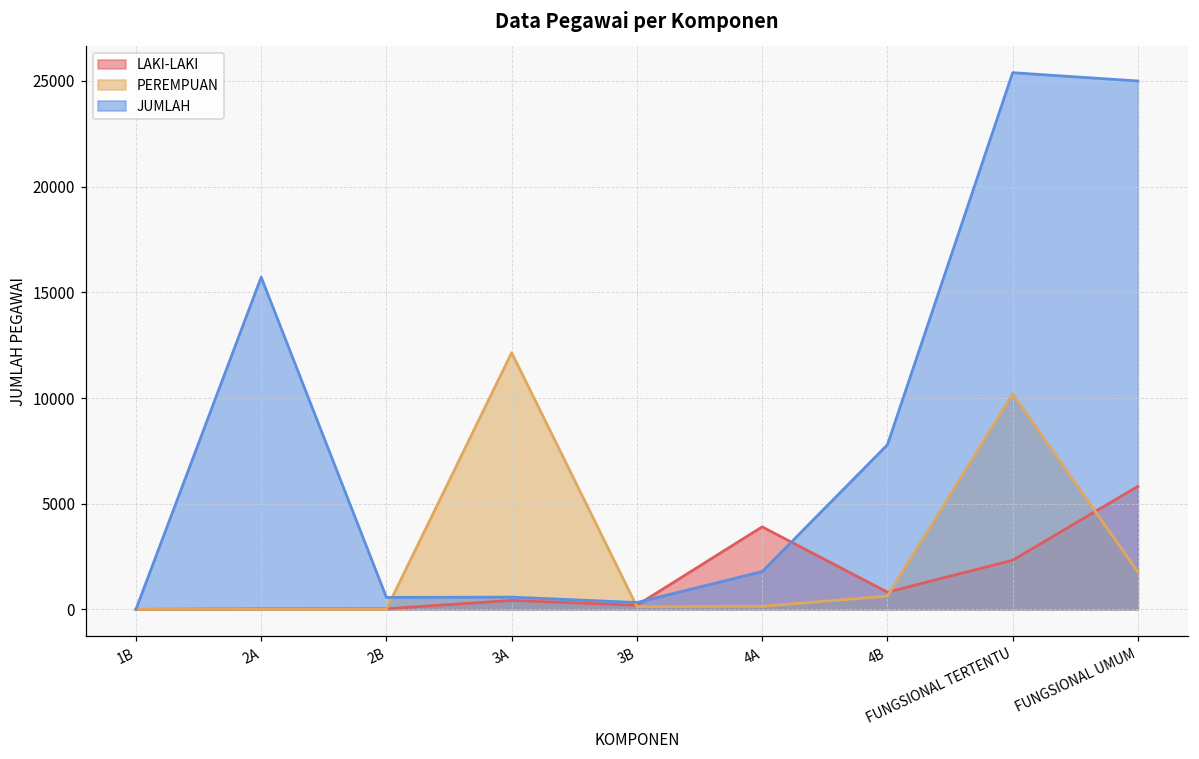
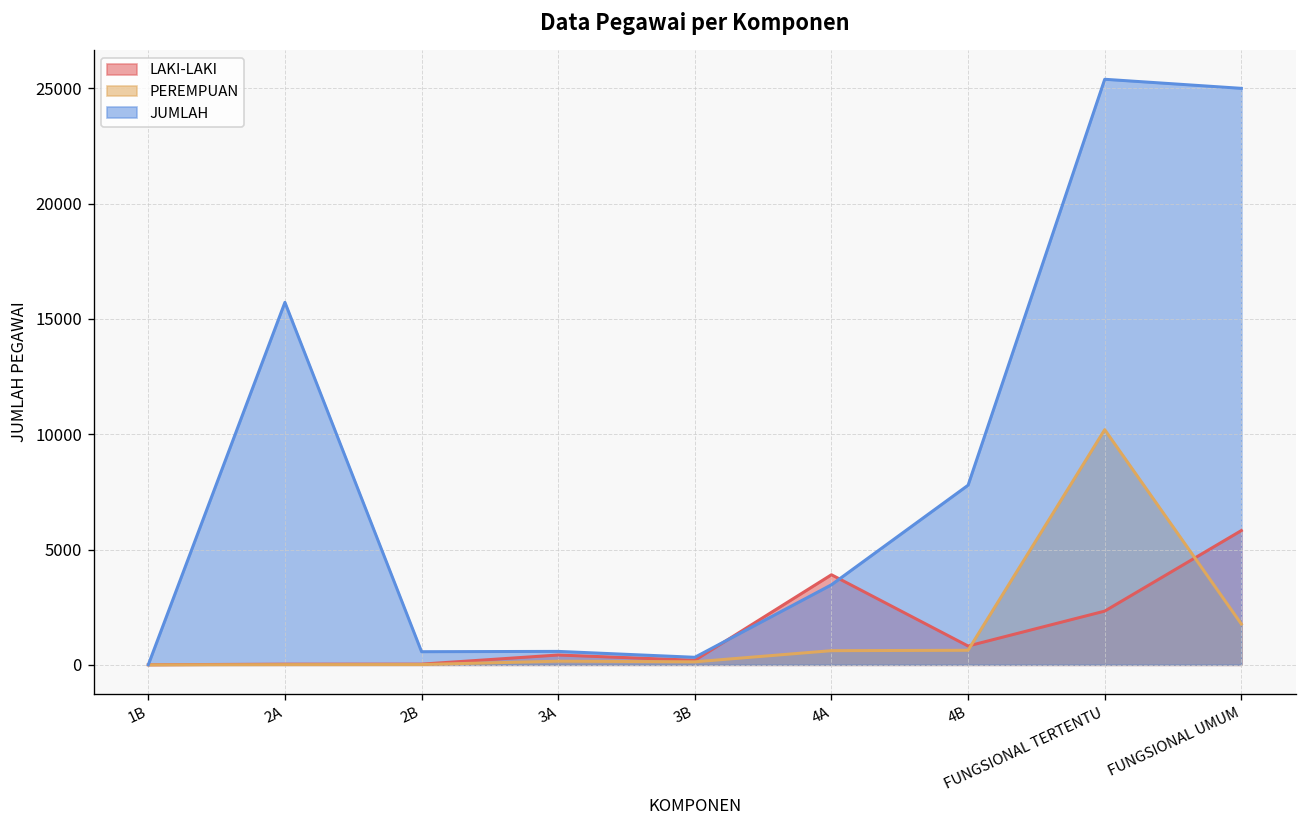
PEREMPUAN, 3A: 12100 -> 200
PEREMPUAN, 4A: 100 -> 600
JUMLAH, 4A: 1800 -> 3500
